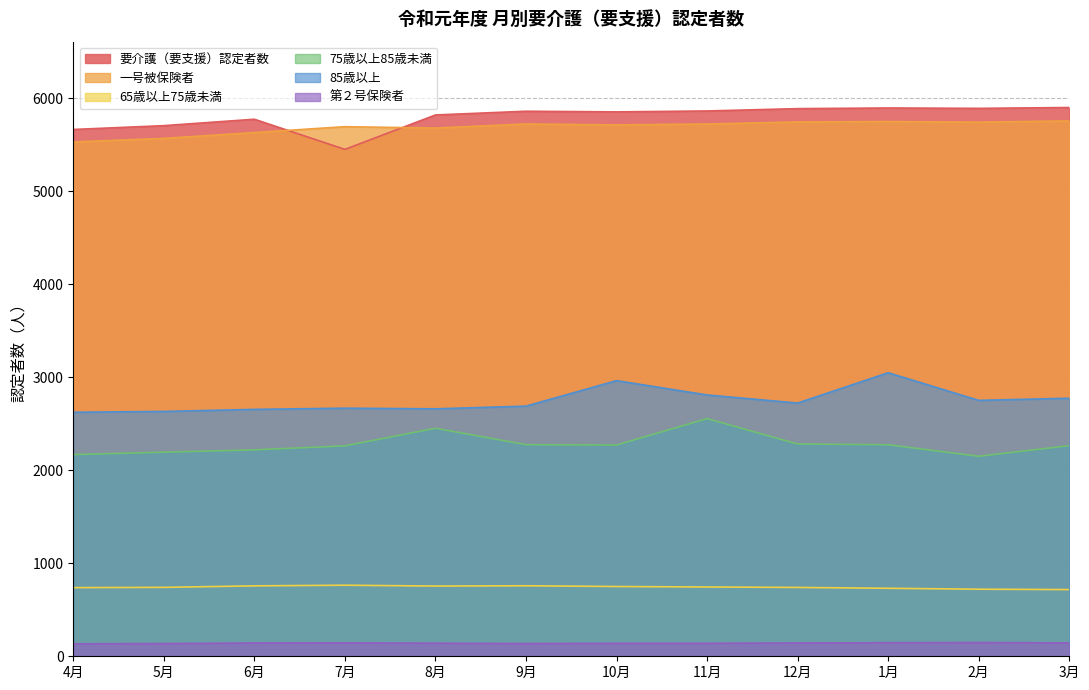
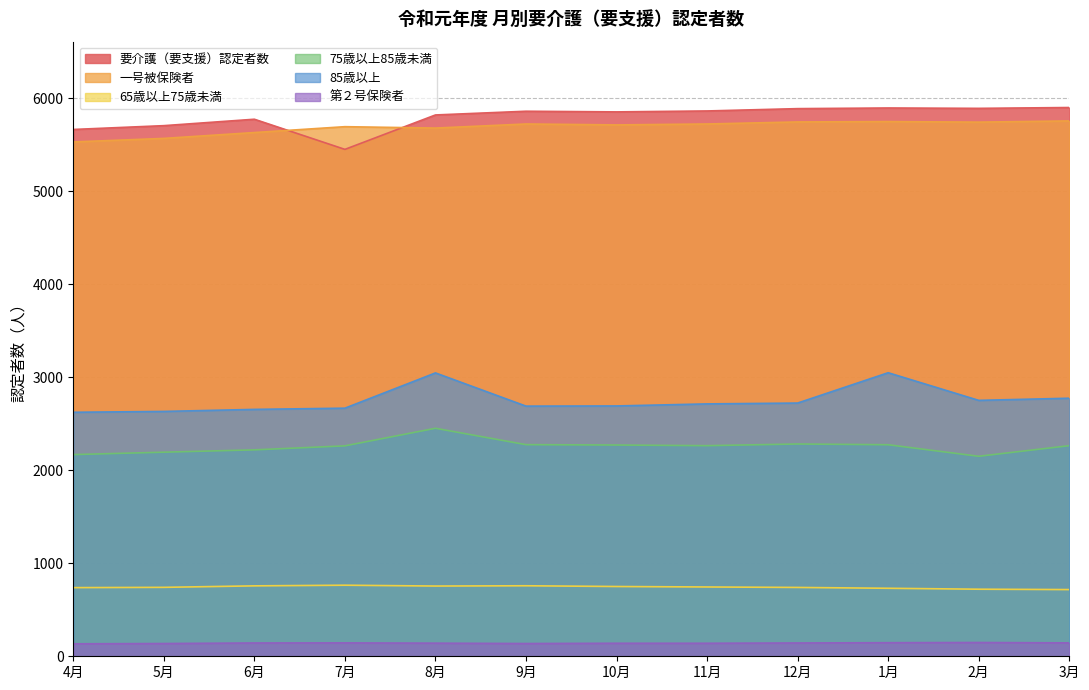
85歳以上, 8月: 2700 -> 3000
85歳以上, 10月: 3000 -> 2700
75歳以上85歳未満, 11月: 2600 -> 2300
85歳以上, 11月: 2800 -> 2700
